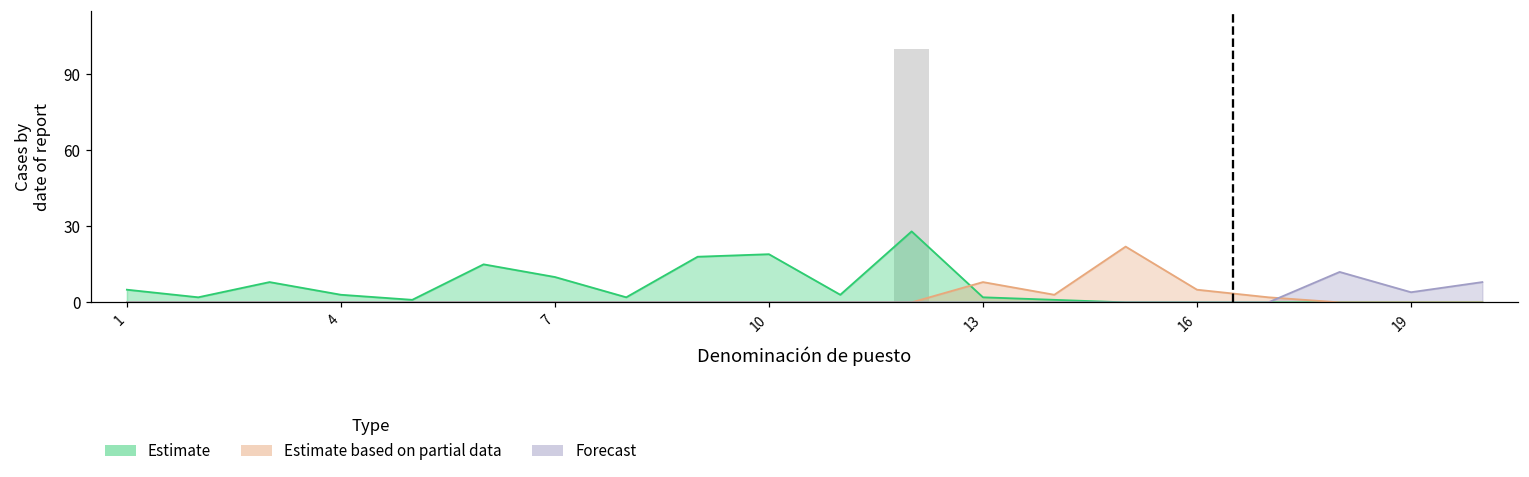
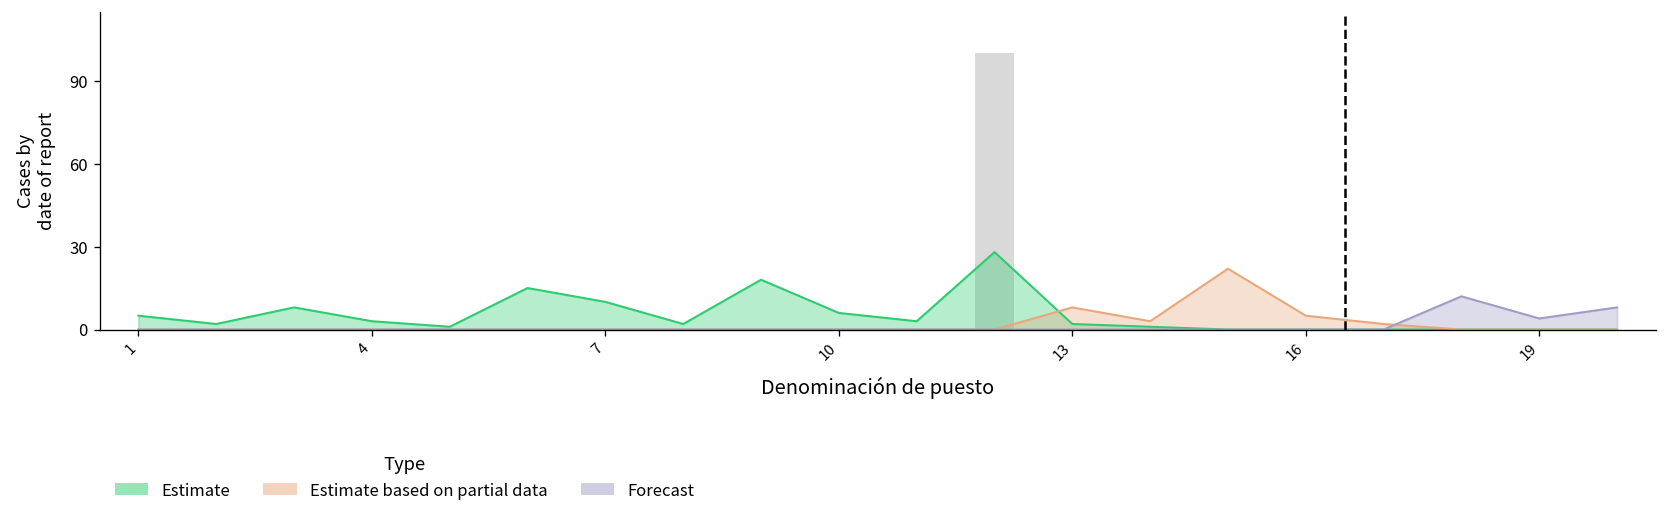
Estimate, 10: 19 -> 6
